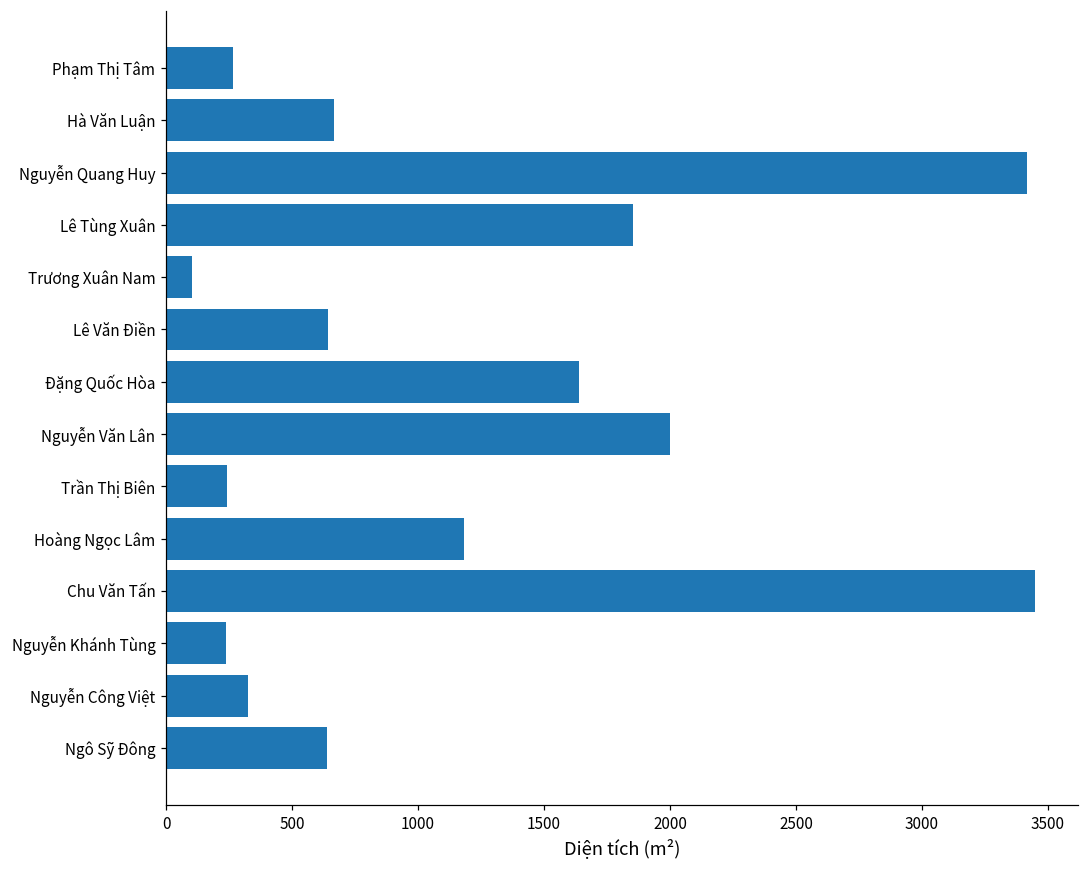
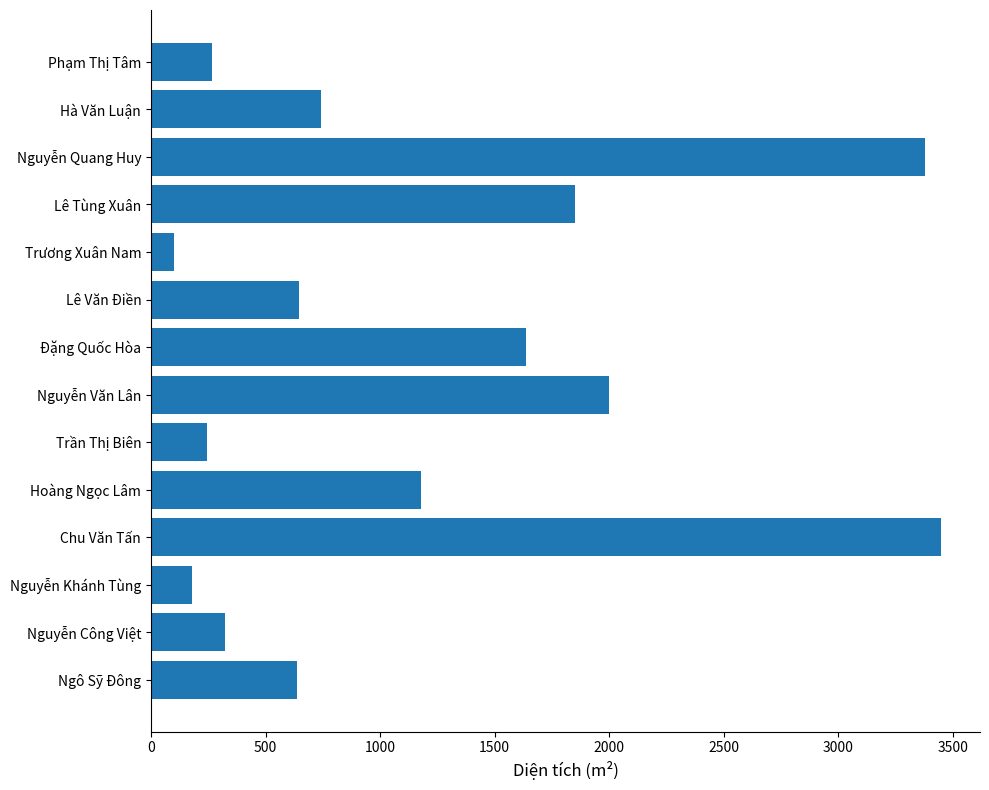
Hà Văn Luận: 660 -> 740
Nguyễn Quang Huy: 3420 -> 3380
Nguyễn Khánh Tùng: 240 -> 180
